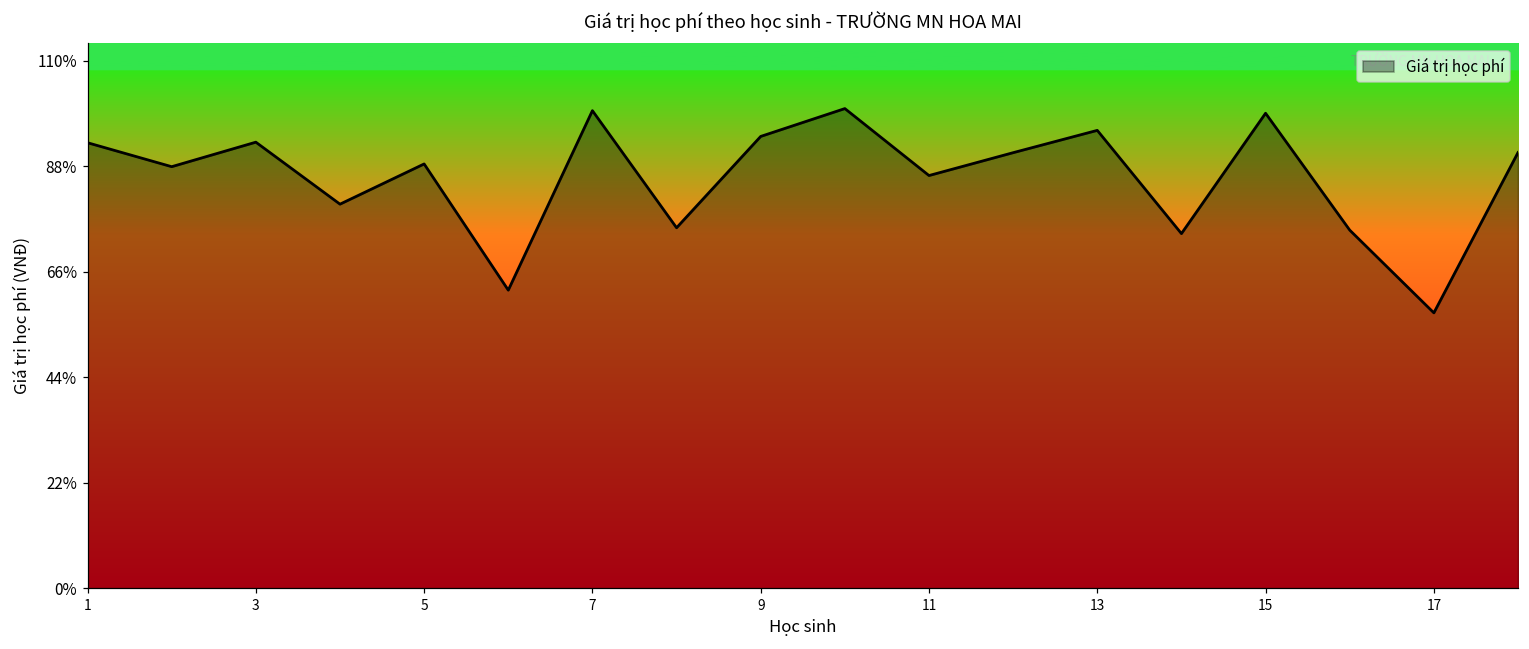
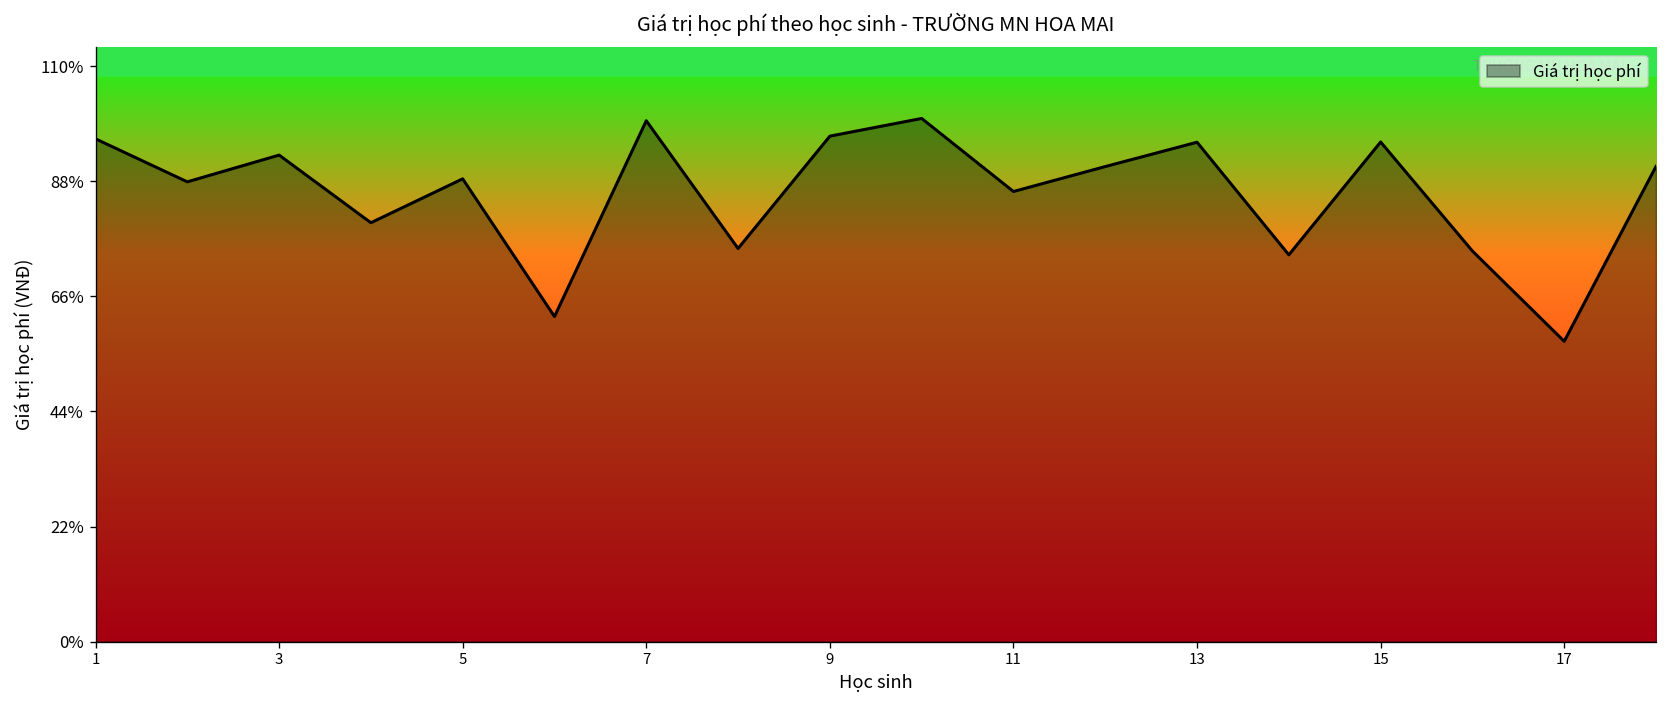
1: 93% -> 96%
9: 94% -> 97%
15: 99% -> 95%
